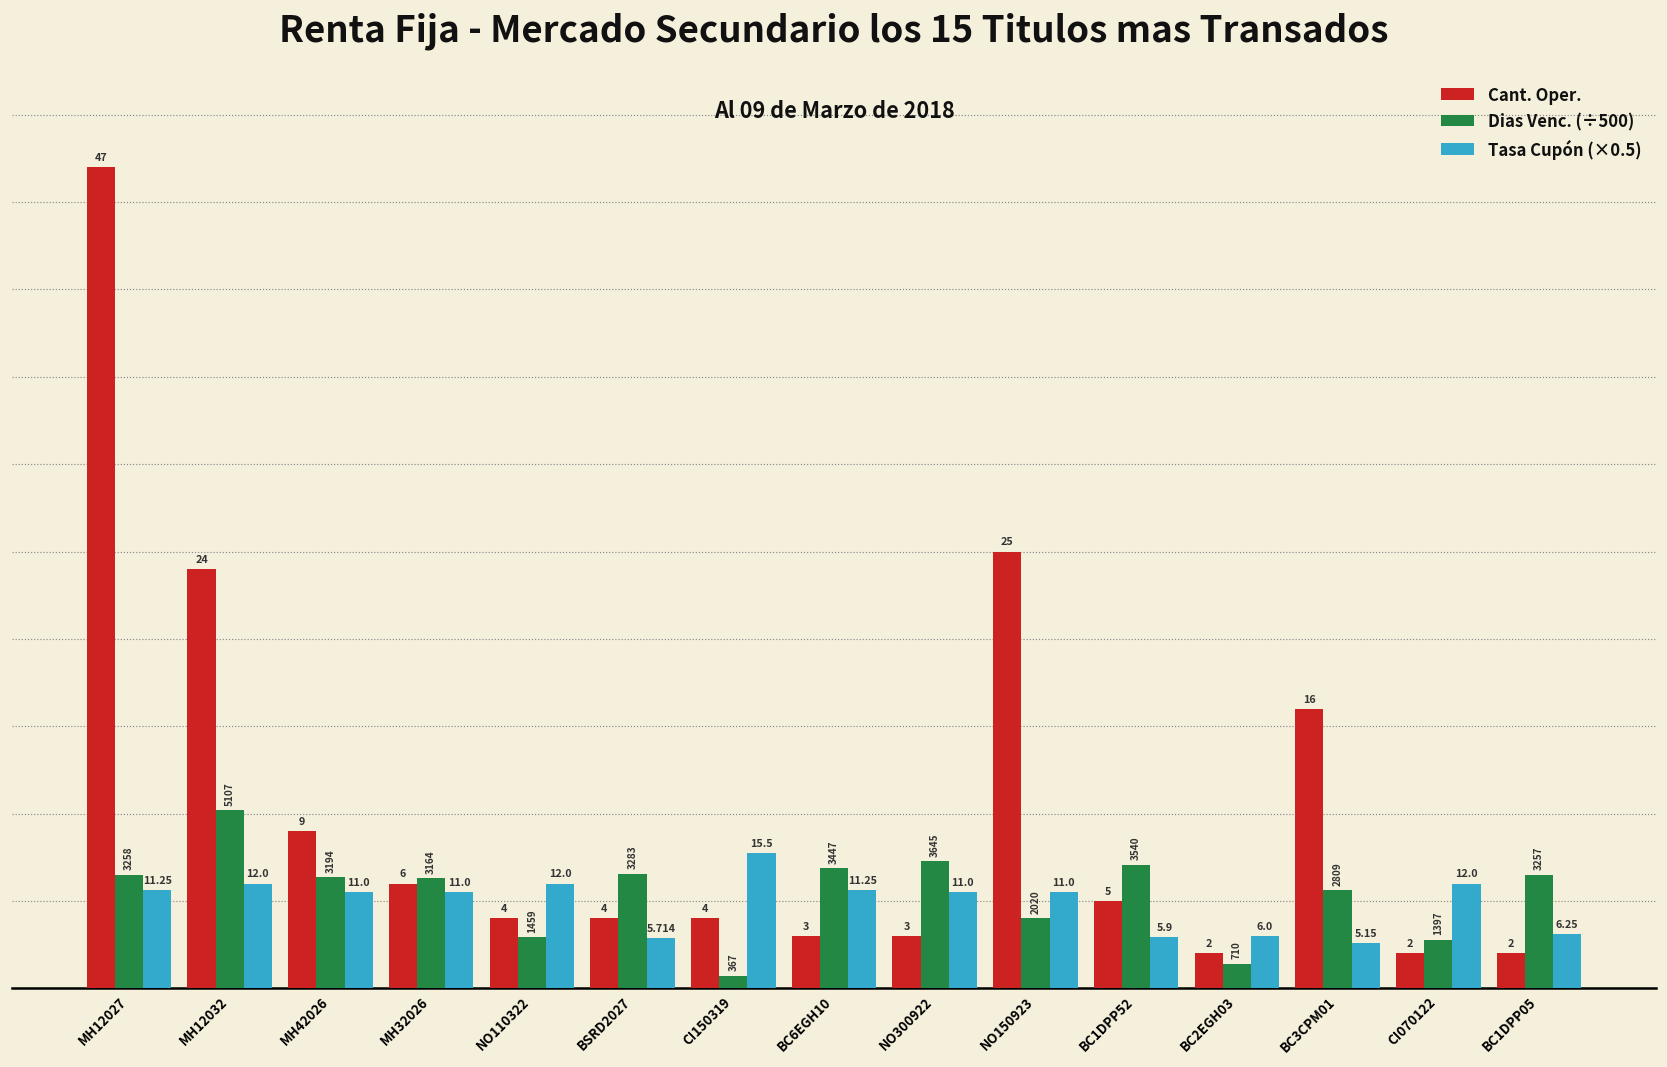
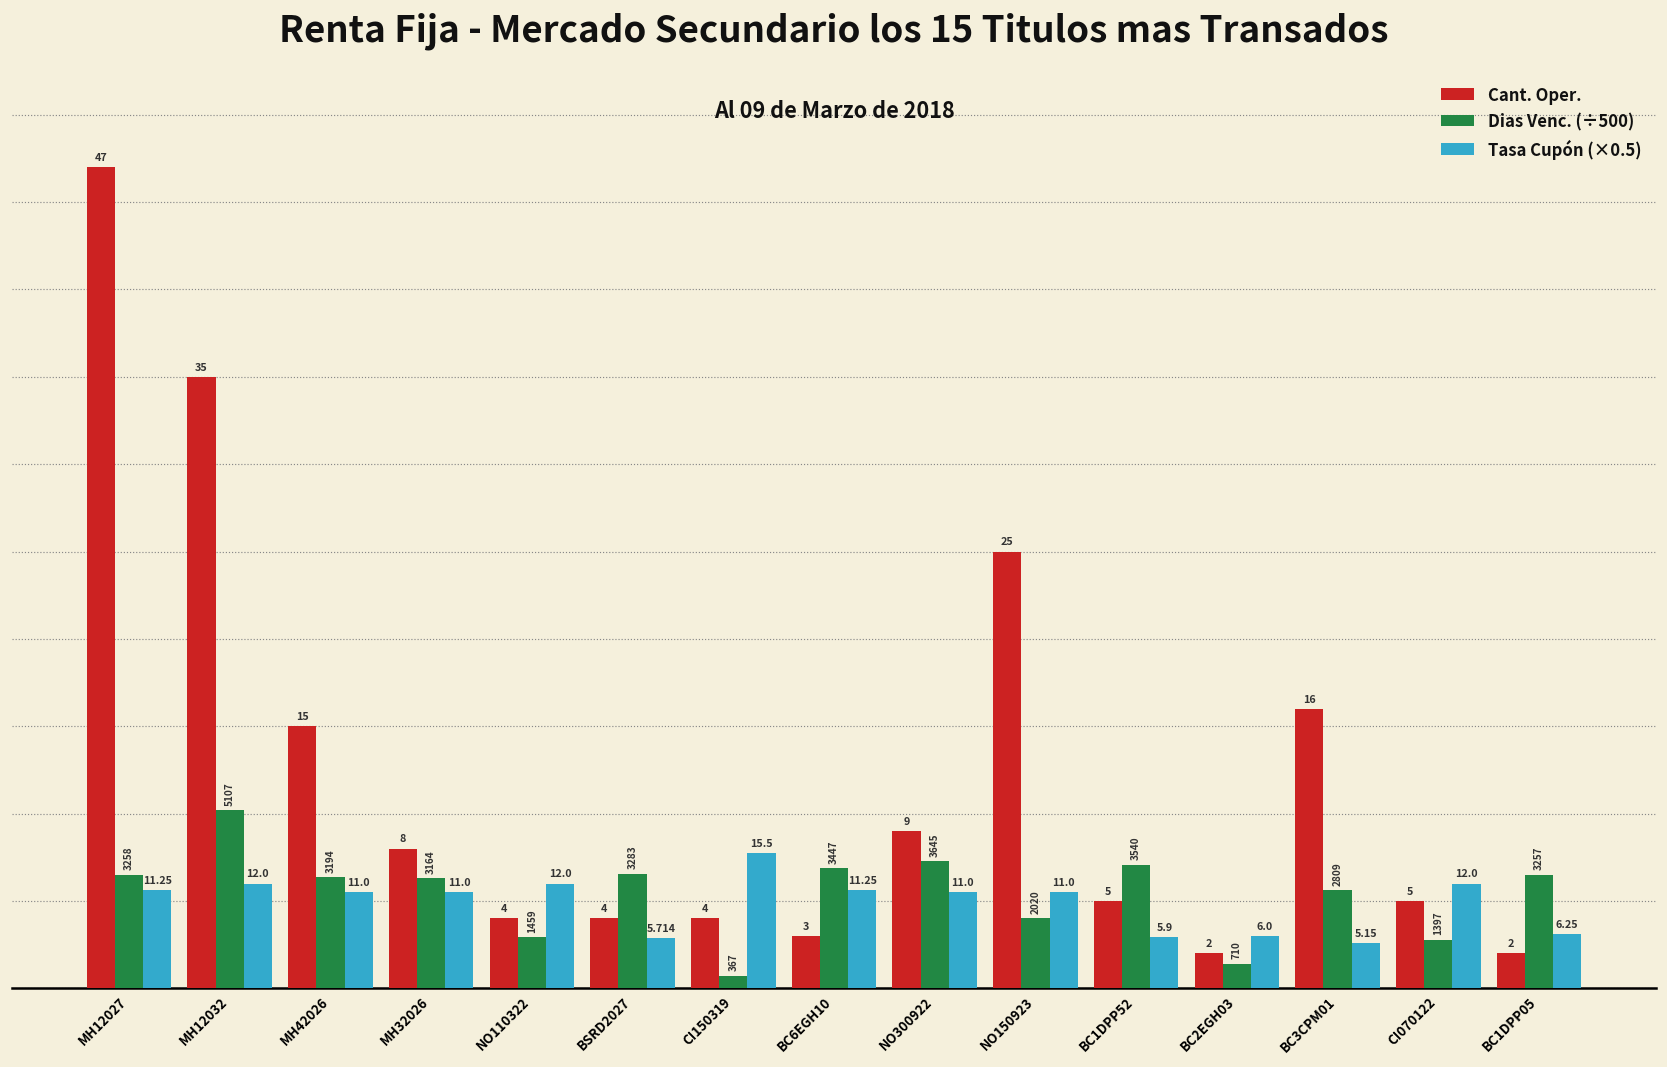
Cant. Oper., MH12032: 24 -> 35
Cant. Oper., MH42026: 9 -> 15
Cant. Oper., MH32026: 6 -> 8
Cant. Oper., NO300922: 3 -> 9
Cant. Oper., CI070122: 2 -> 5
